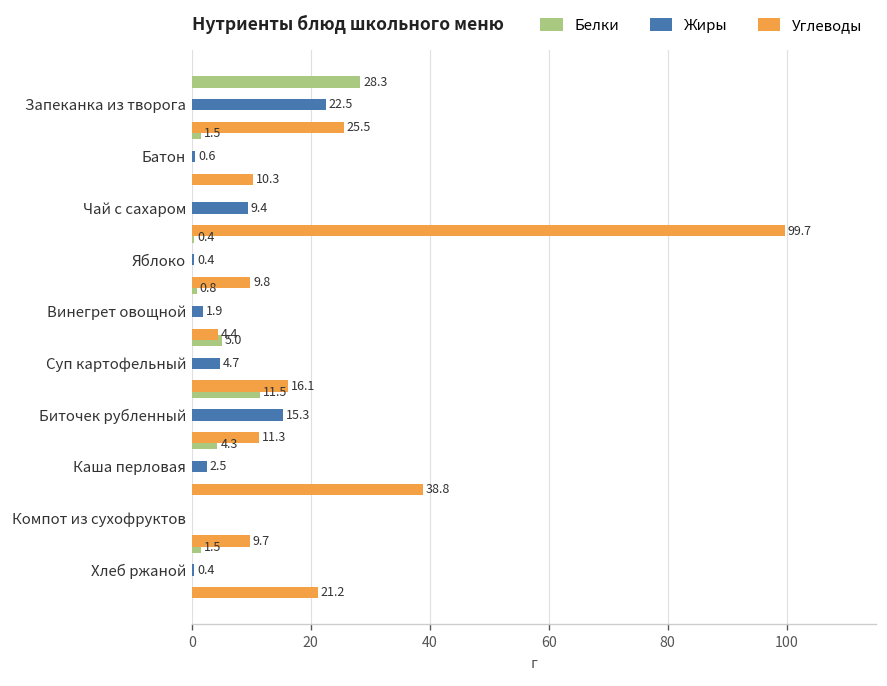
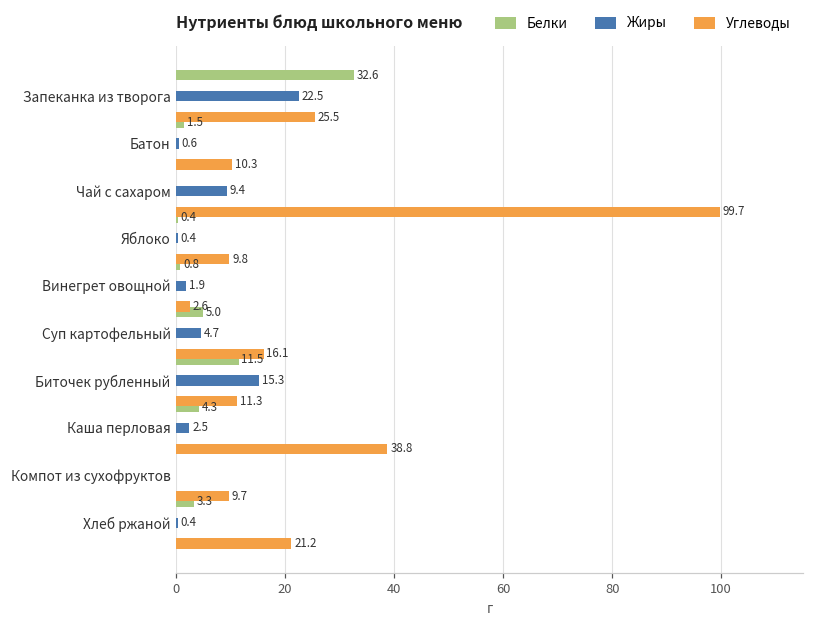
Белки, Запеканка из творога: 28.3 -> 32.6
Углеводы, Винегрет овощной: 4.4 -> 2.6
Белки, Хлеб ржаной: 1.5 -> 3.3
